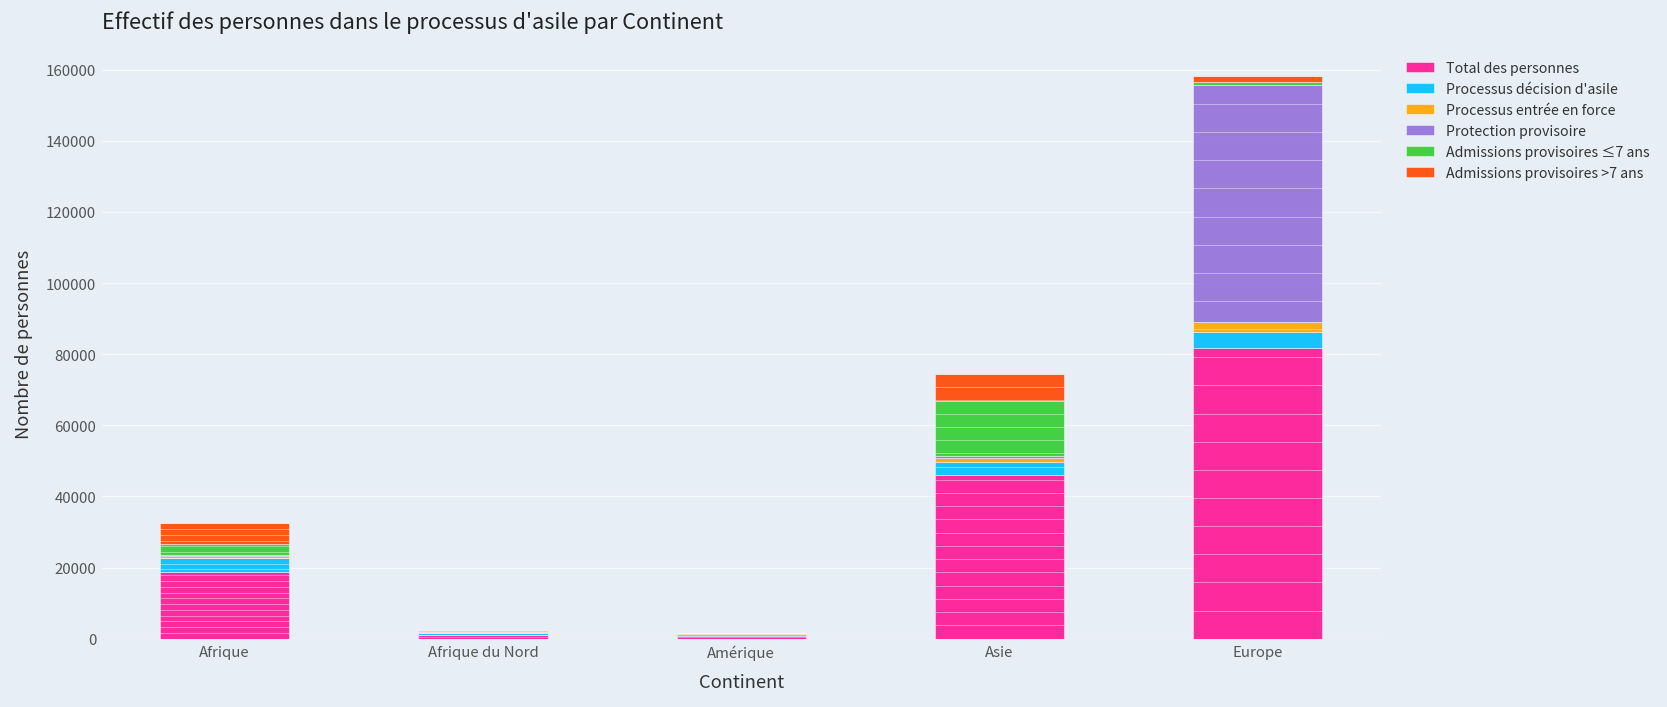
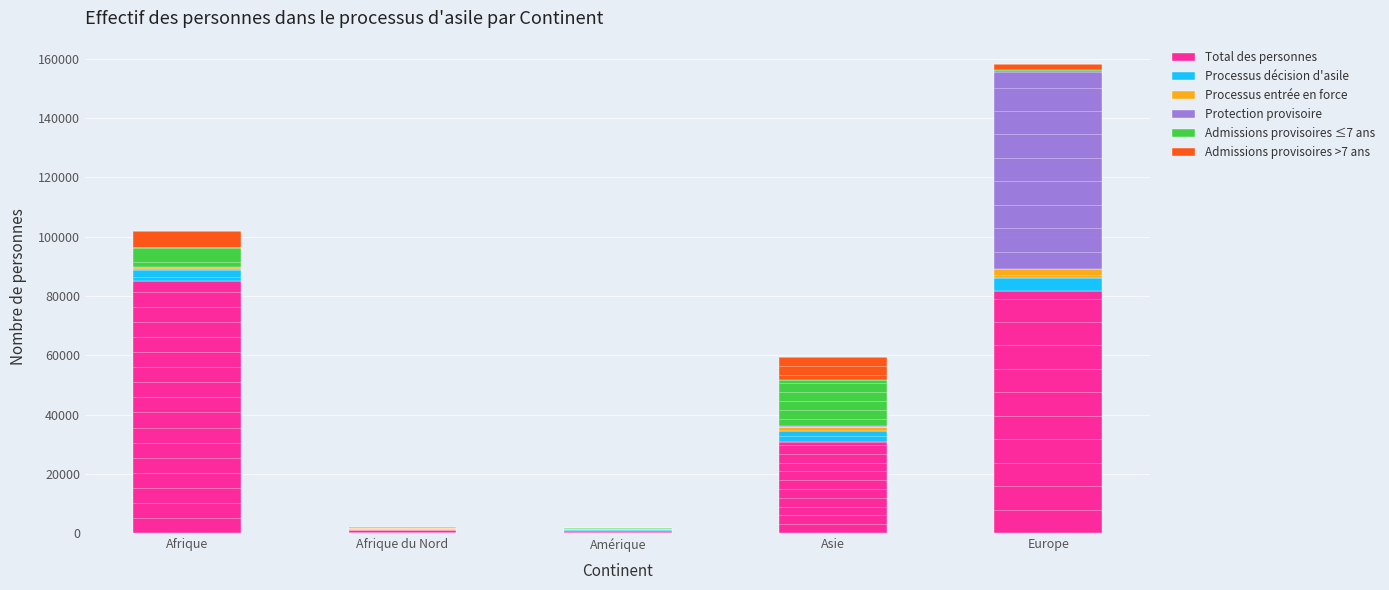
Total des personnes, Afrique: 19000 -> 85000
Admissions provisoires ≤7 ans, Afrique: 3000 -> 6000
Total des personnes, Asie: 46000 -> 31000
